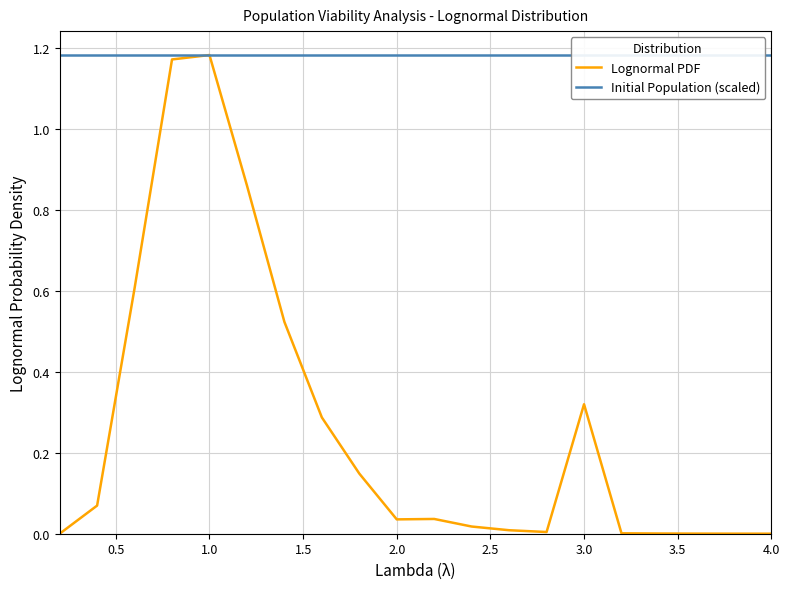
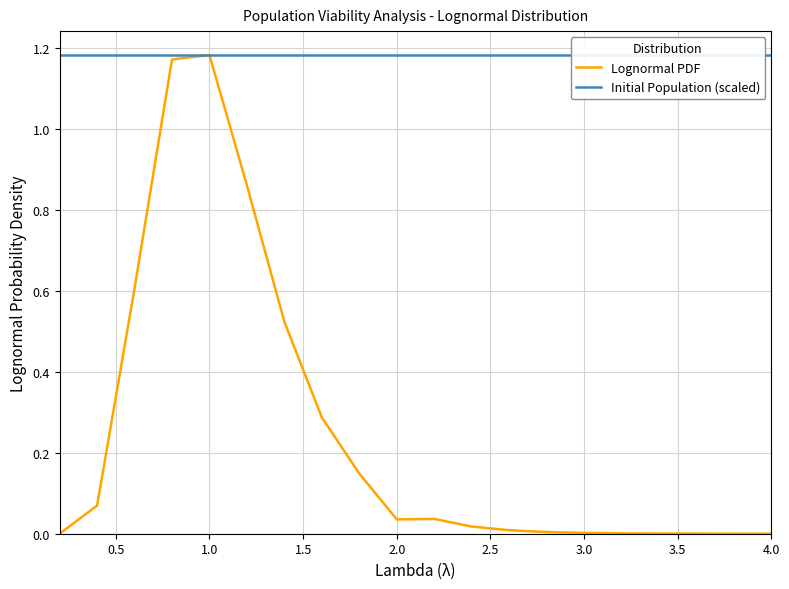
Lognormal PDF, 3.0: 0.32 -> 0.00
